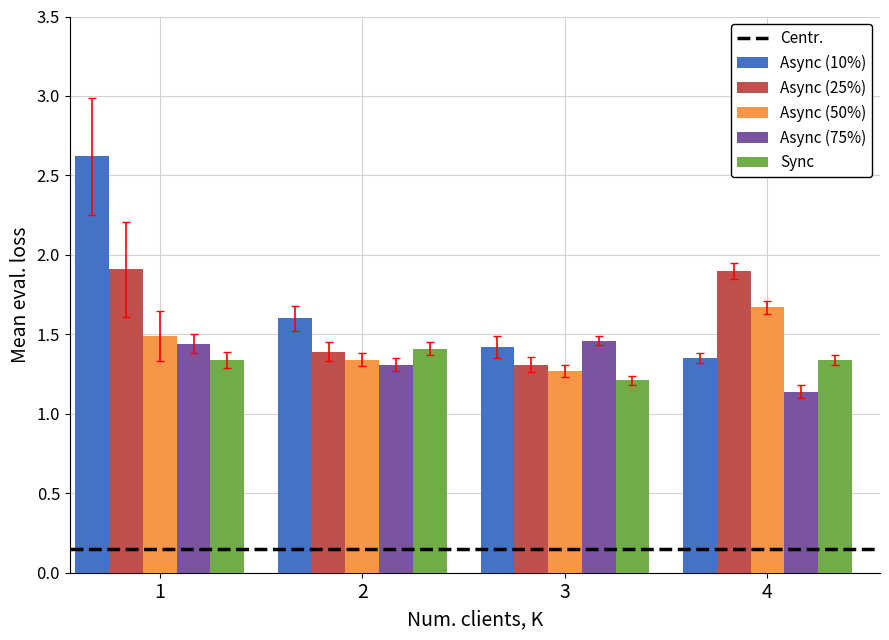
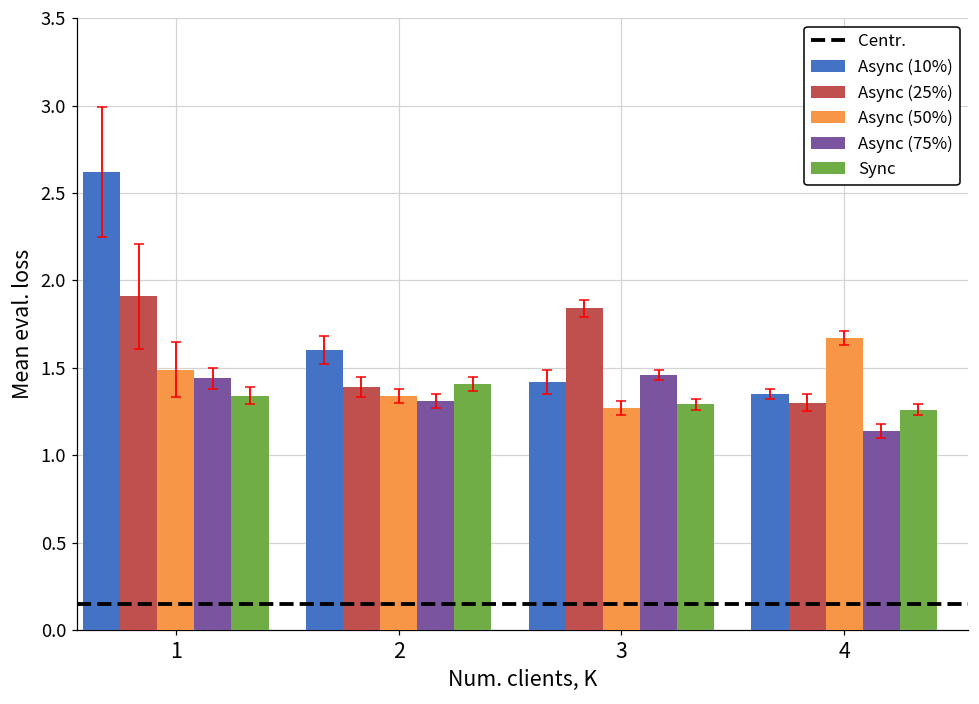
Async (25%), 3: 1.31 -> 1.84
Sync, 3: 1.21 -> 1.29
Async (25%), 4: 1.9 -> 1.3
Sync, 4: 1.34 -> 1.26
